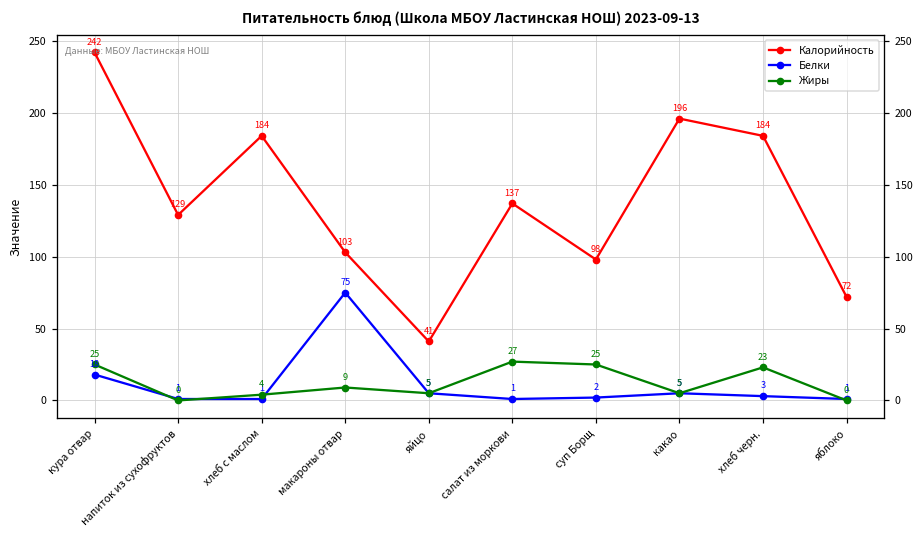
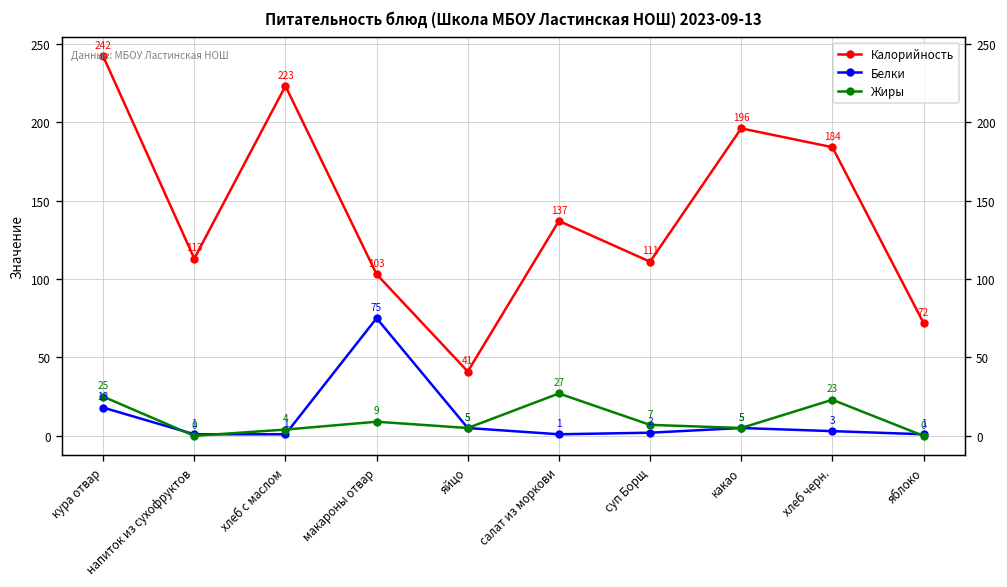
Калорийность, напиток из сухофруктов: 129 -> 113
Калорийность, хлеб с маслом: 184 -> 223
Калорийность, суп Борщ: 98 -> 111
Жиры, суп Борщ: 25 -> 7
